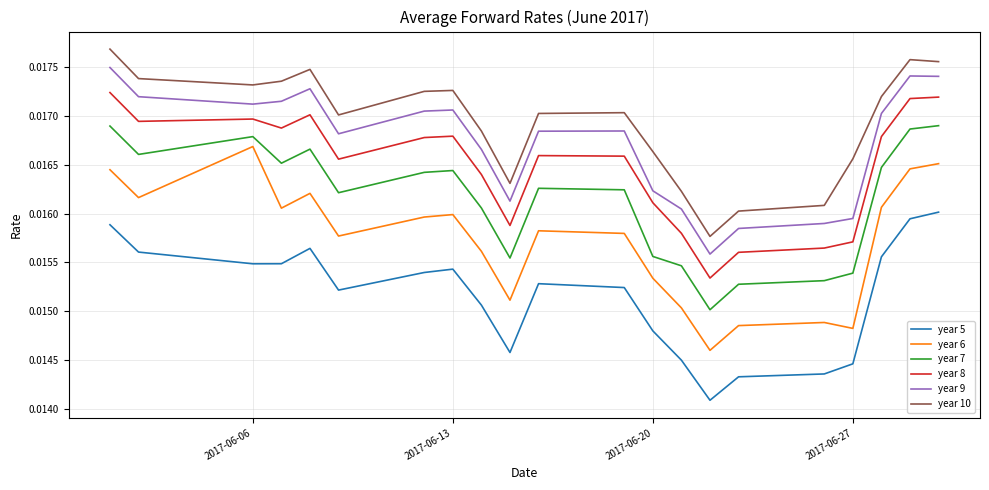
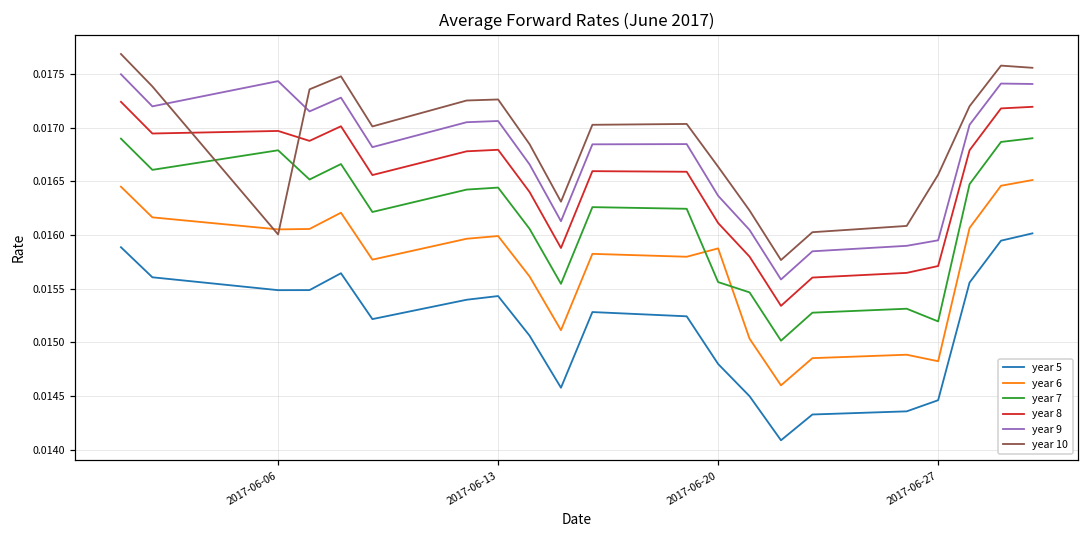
year 6, 2017-06-06: 0.0167 -> 0.0161
year 9, 2017-06-06: 0.0171 -> 0.0174
year 10, 2017-06-06: 0.0173 -> 0.0160
year 6, 2017-06-20: 0.0153 -> 0.0159
year 9, 2017-06-20: 0.0162 -> 0.0164
year 7, 2017-06-27: 0.0154 -> 0.0152
